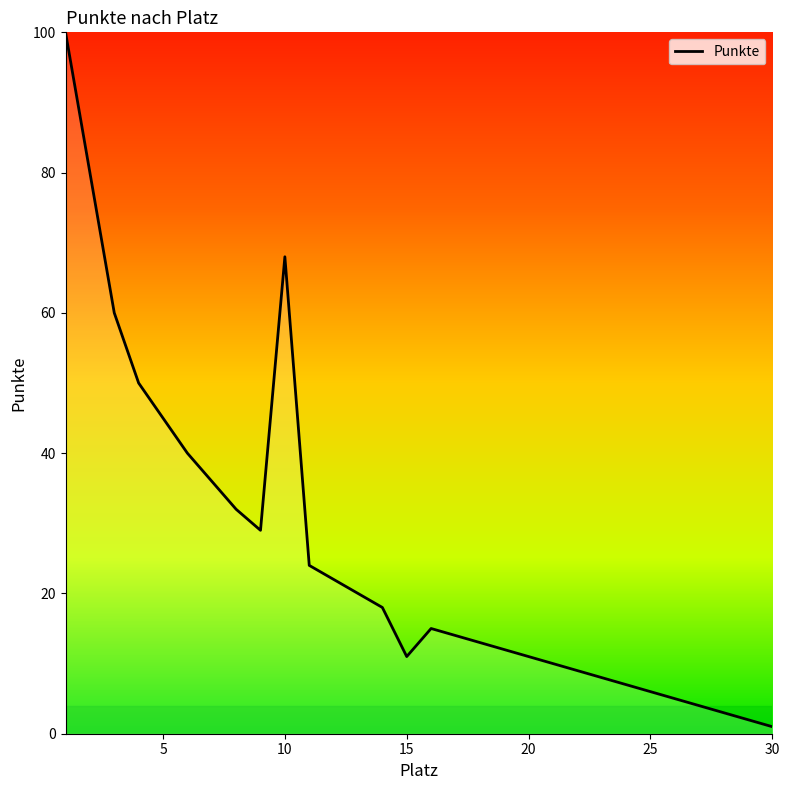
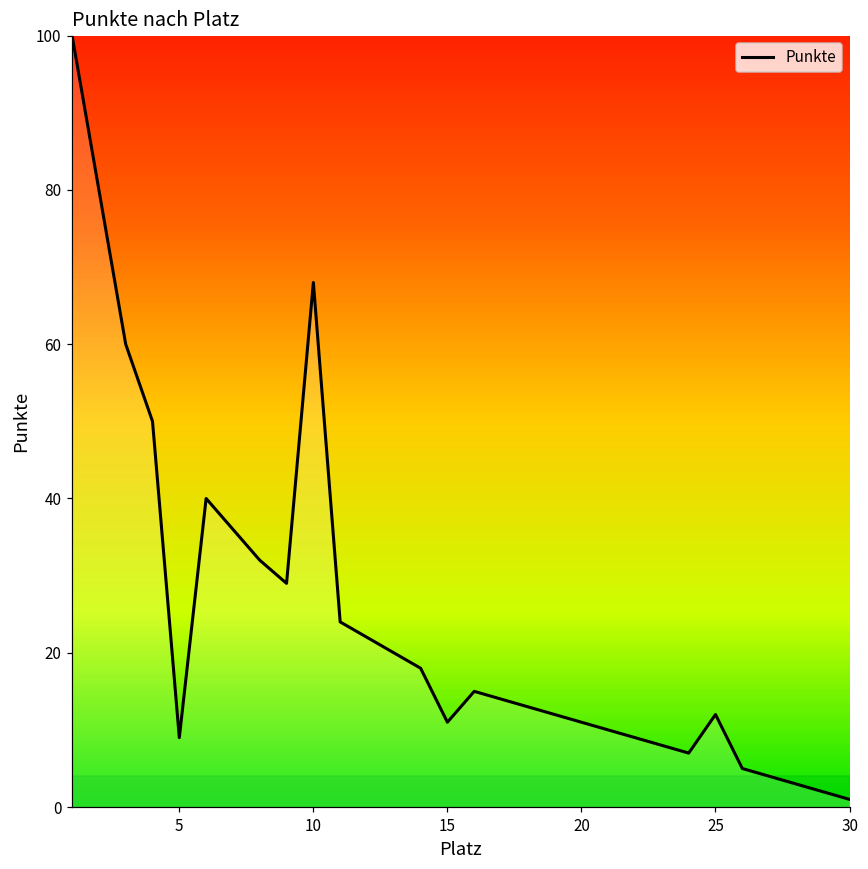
5: 45 -> 9
25: 6 -> 12
